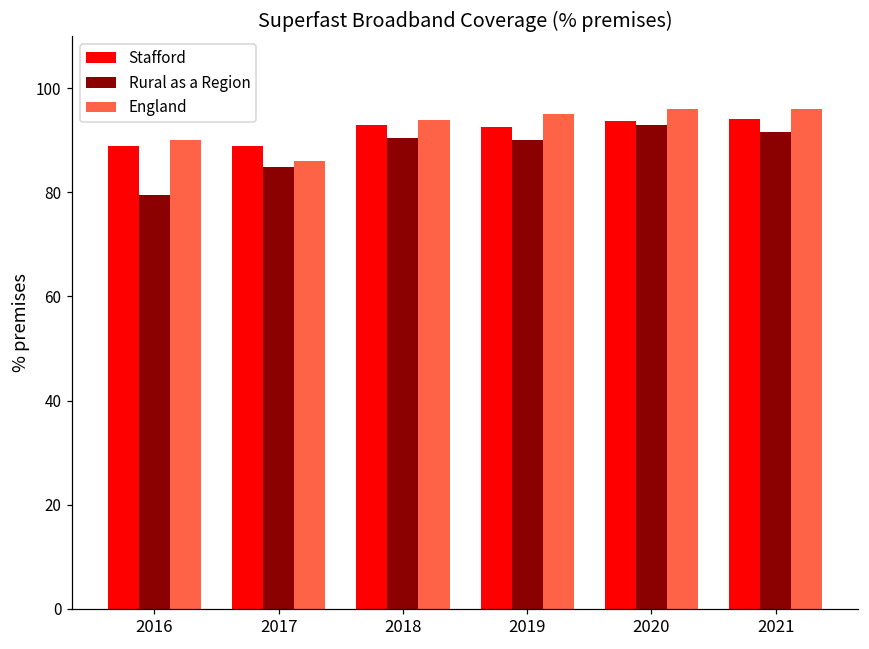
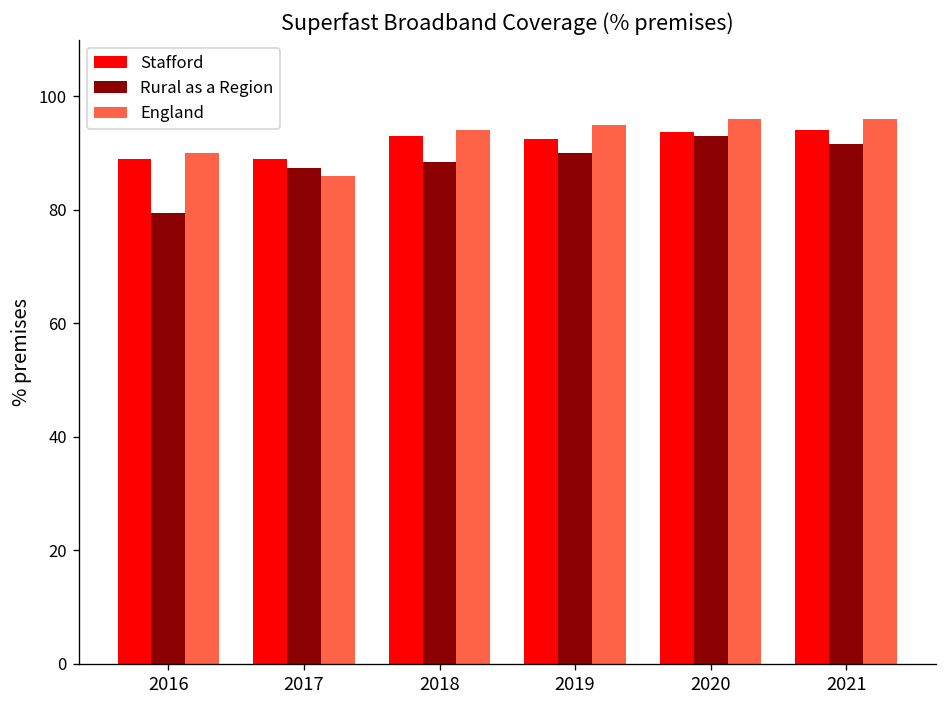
Rural as a Region, 2017: 85 -> 87
Rural as a Region, 2018: 91 -> 88
